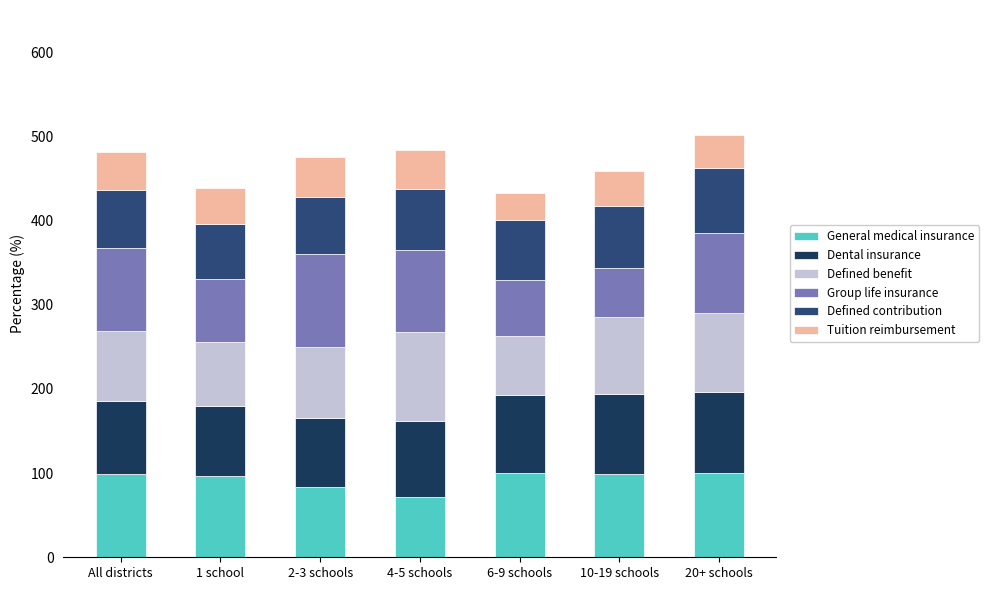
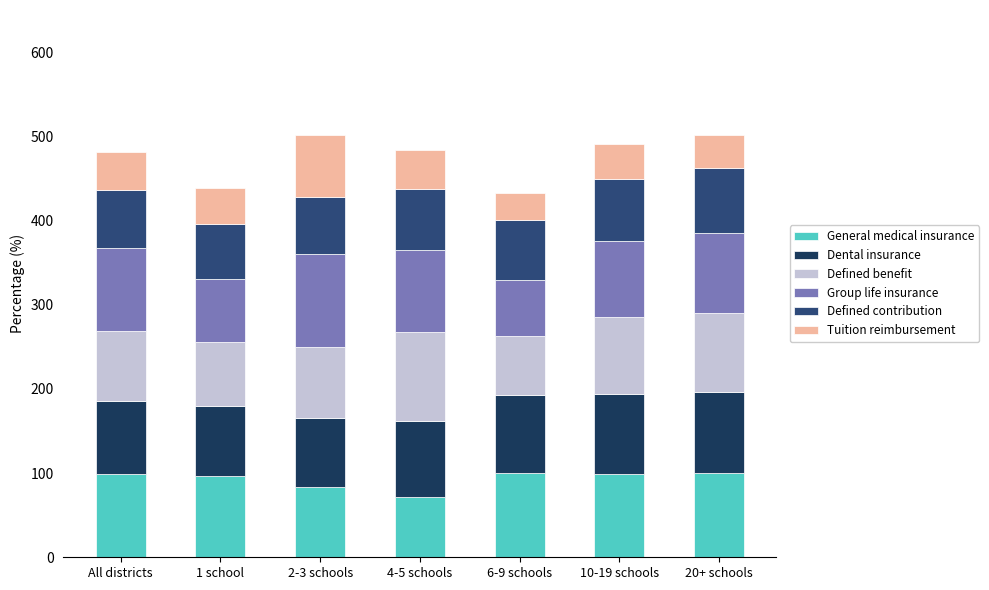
Tuition reimbursement, 2-3 schools: 50 -> 70
Group life insurance, 10-19 schools: 60 -> 90
